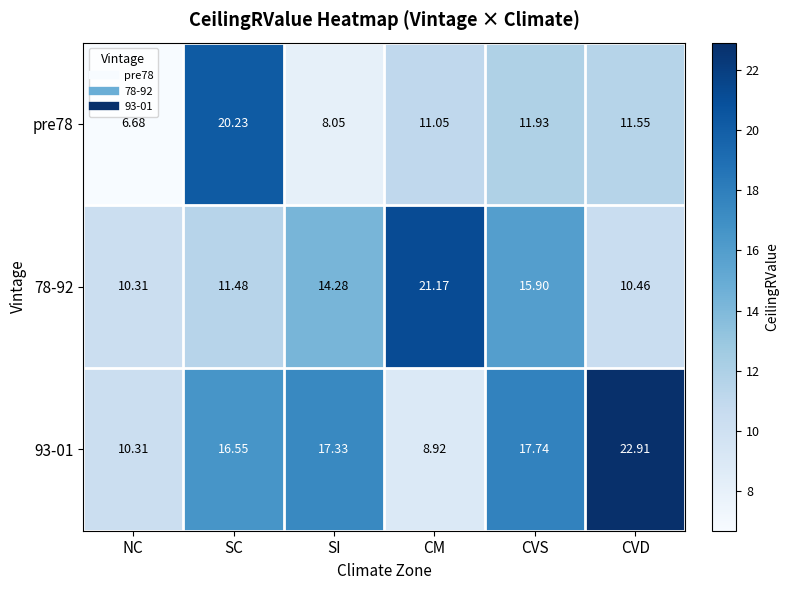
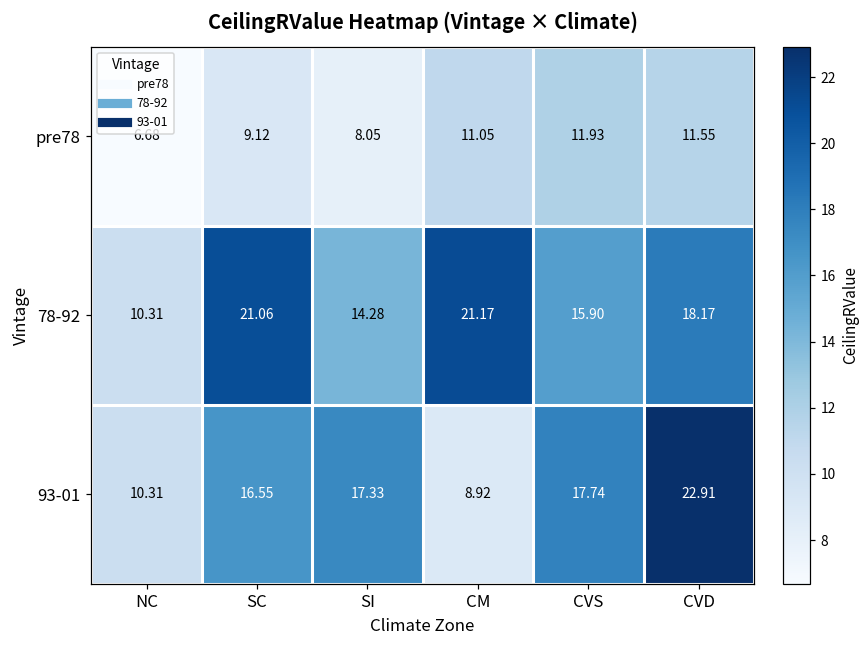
pre78, SC: 20.23 -> 9.12
78-92, SC: 11.48 -> 21.06
78-92, CVD: 10.46 -> 18.17
